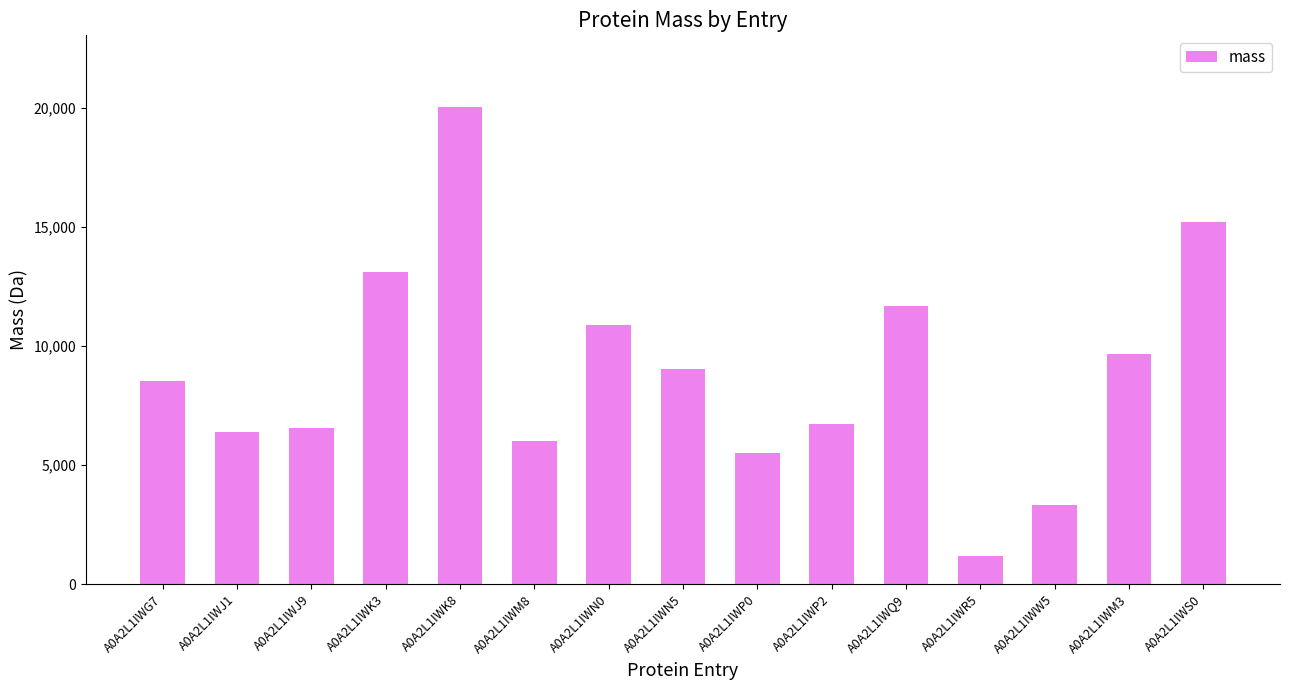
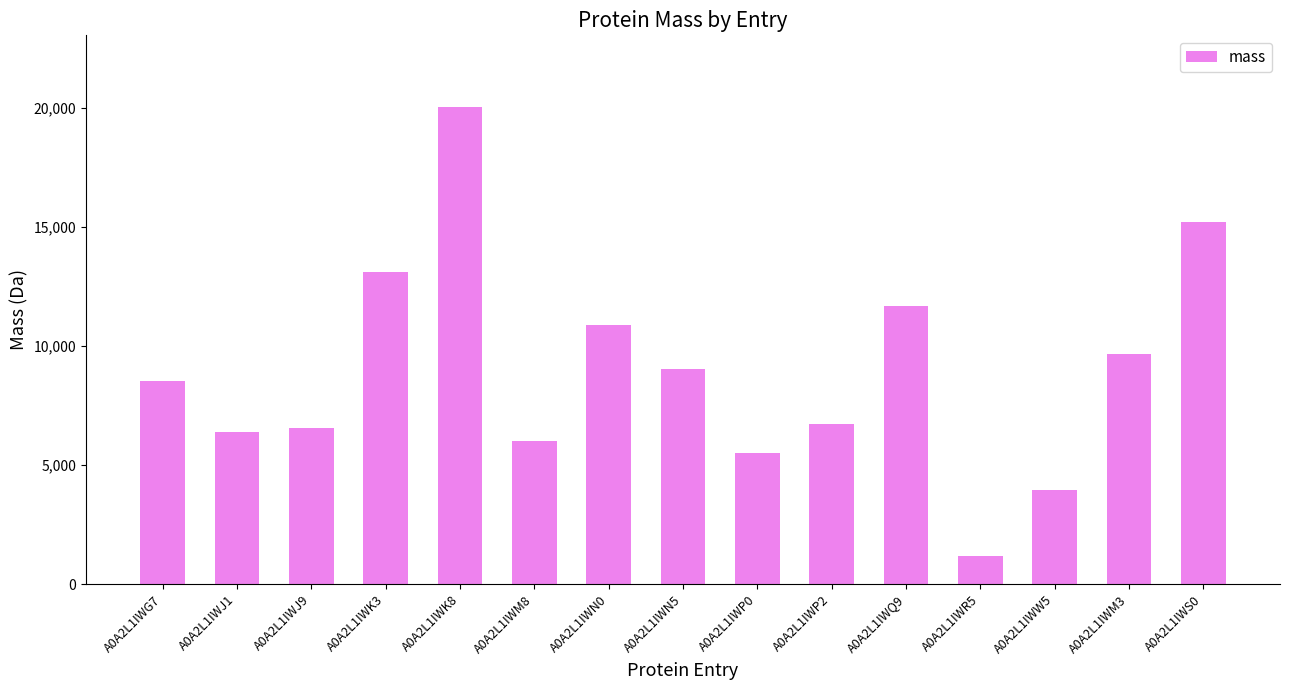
A0A2L1IWW5: 3,300 -> 3,900
